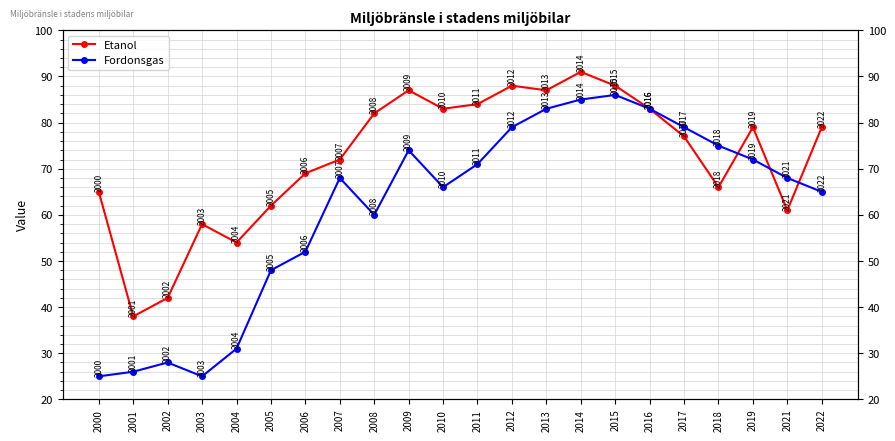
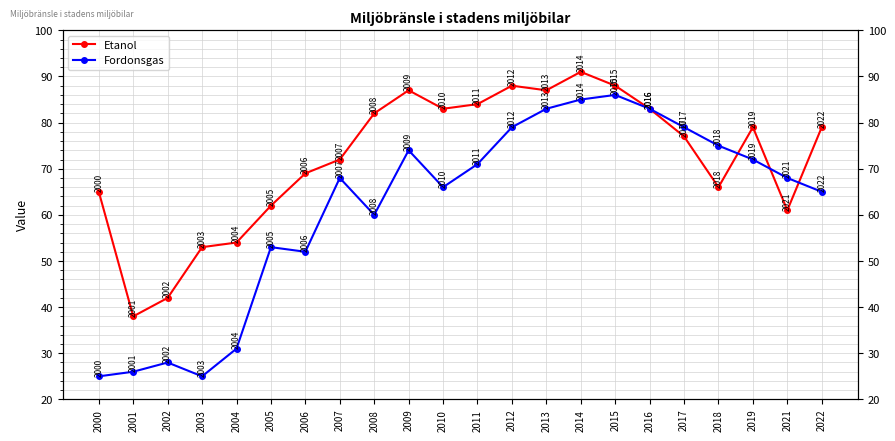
Etanol, 2003: 58 -> 53
Fordonsgas, 2005: 48 -> 53
